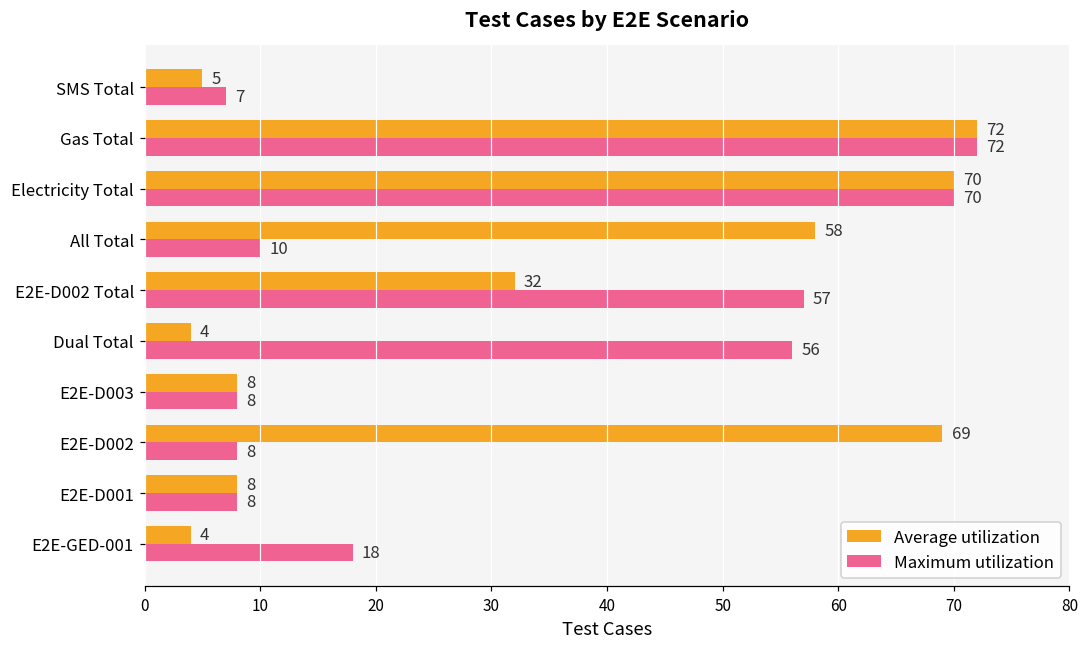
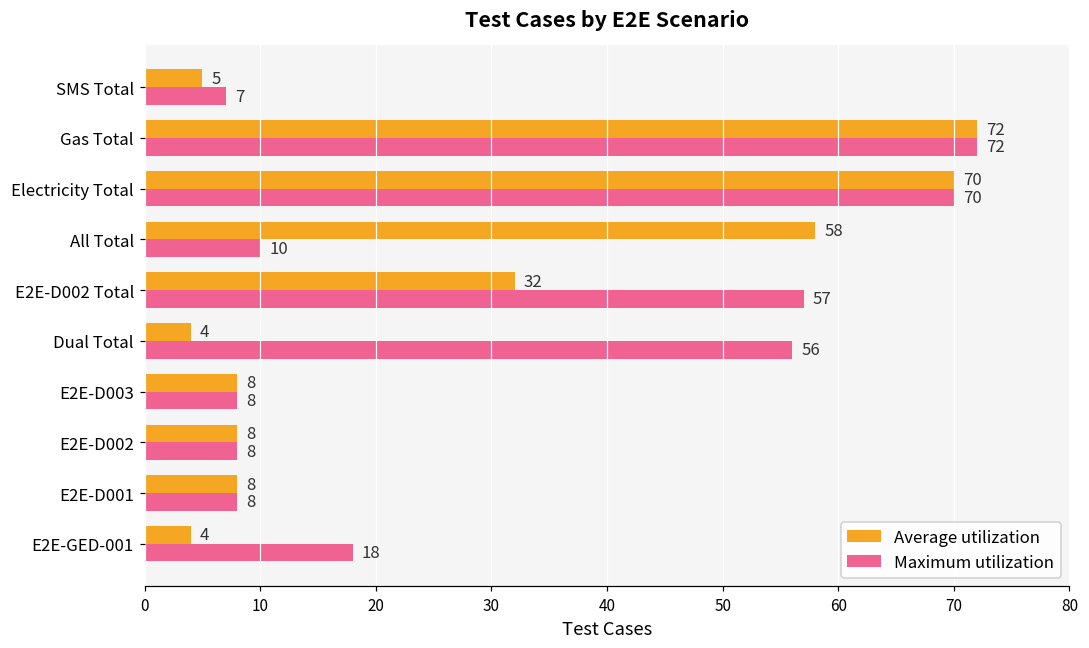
Average utilization, E2E-D002: 69 -> 8
